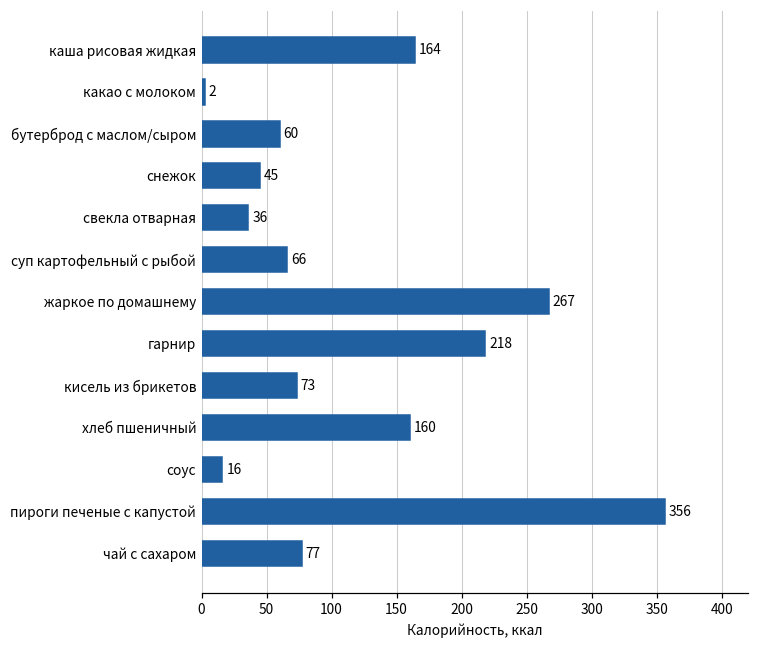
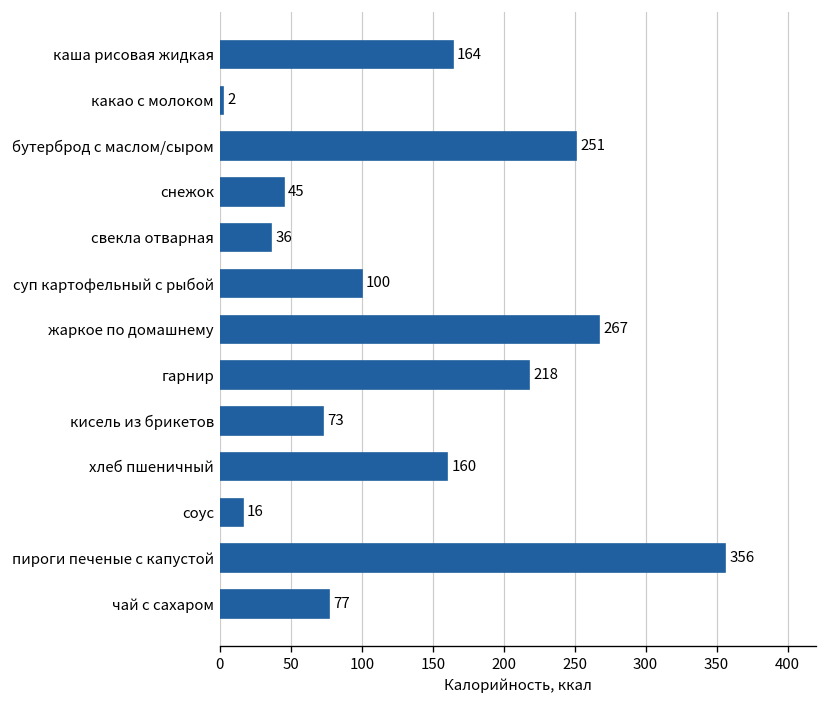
бутерброд с маслом/сыром: 60 -> 251
суп картофельный с рыбой: 66 -> 100
